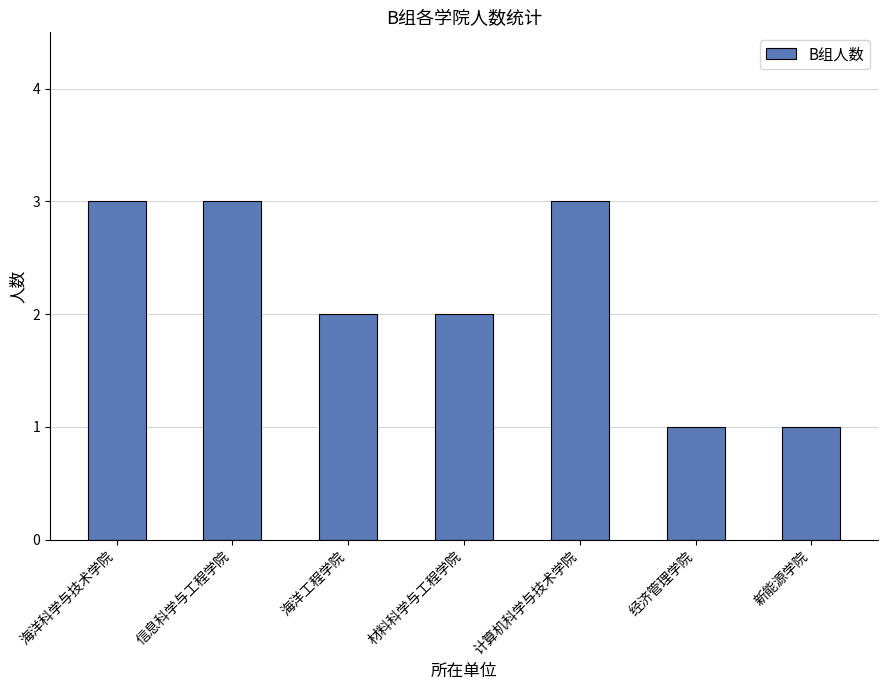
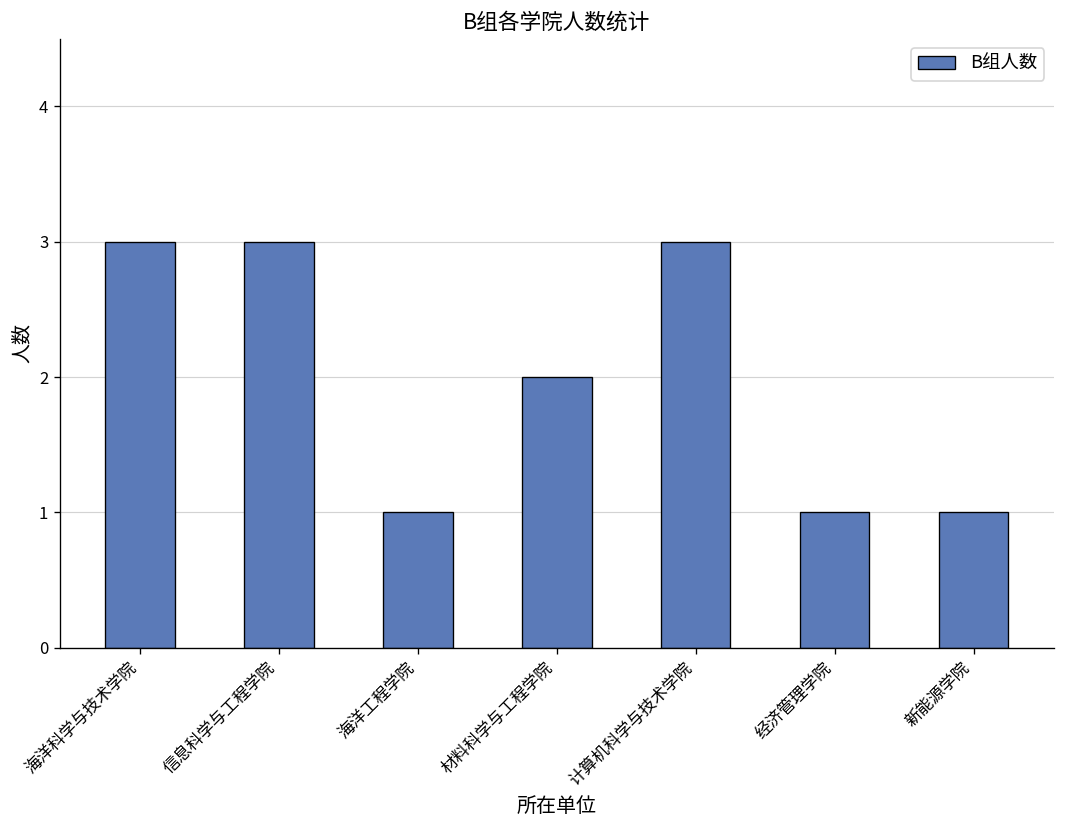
海洋工程学院: 2 -> 1
